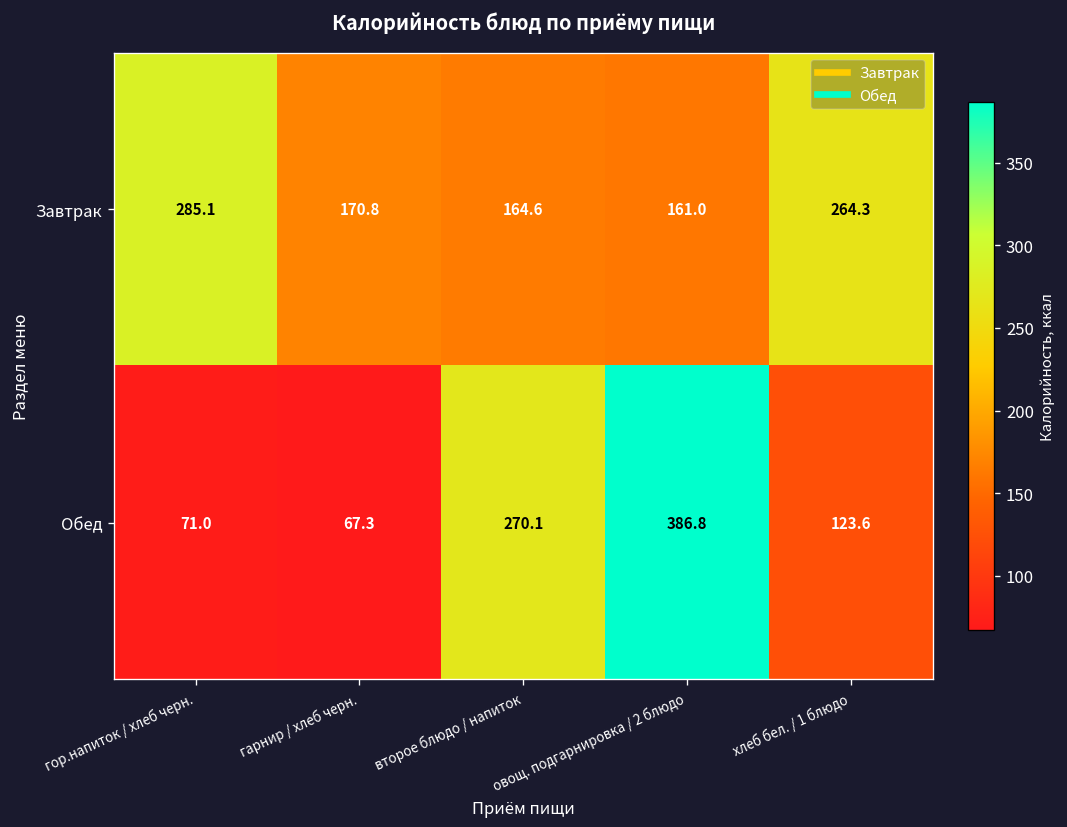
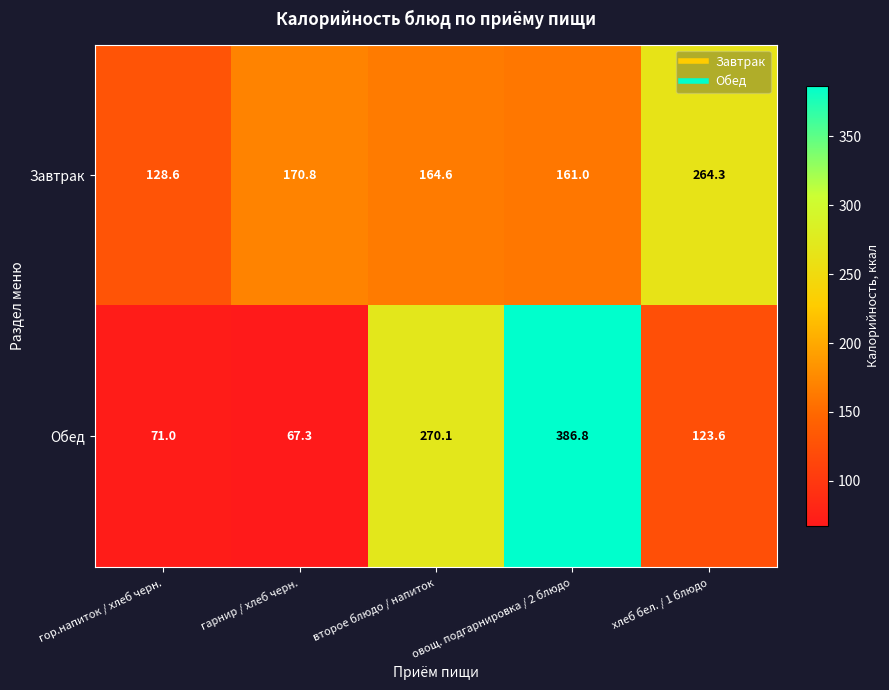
Завтрак, гор.напиток / хлеб черн.: 285.1 -> 128.6
